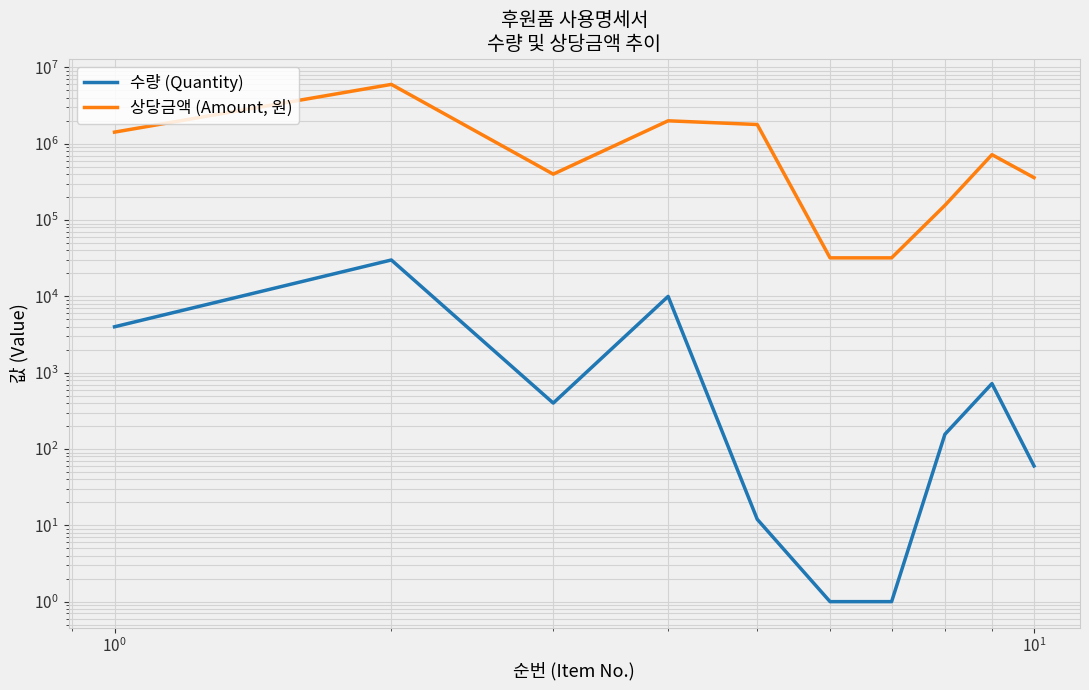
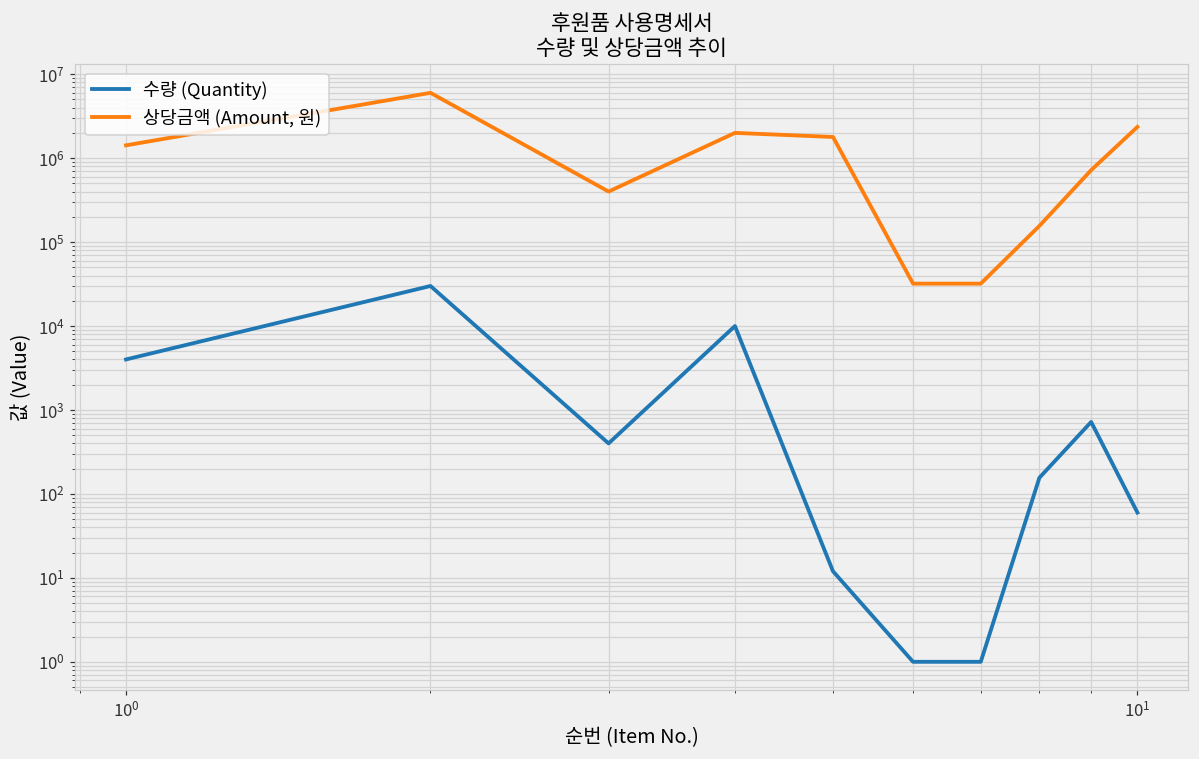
상당금액 (Amount, 원), 10^1: 400000 -> 2400000
